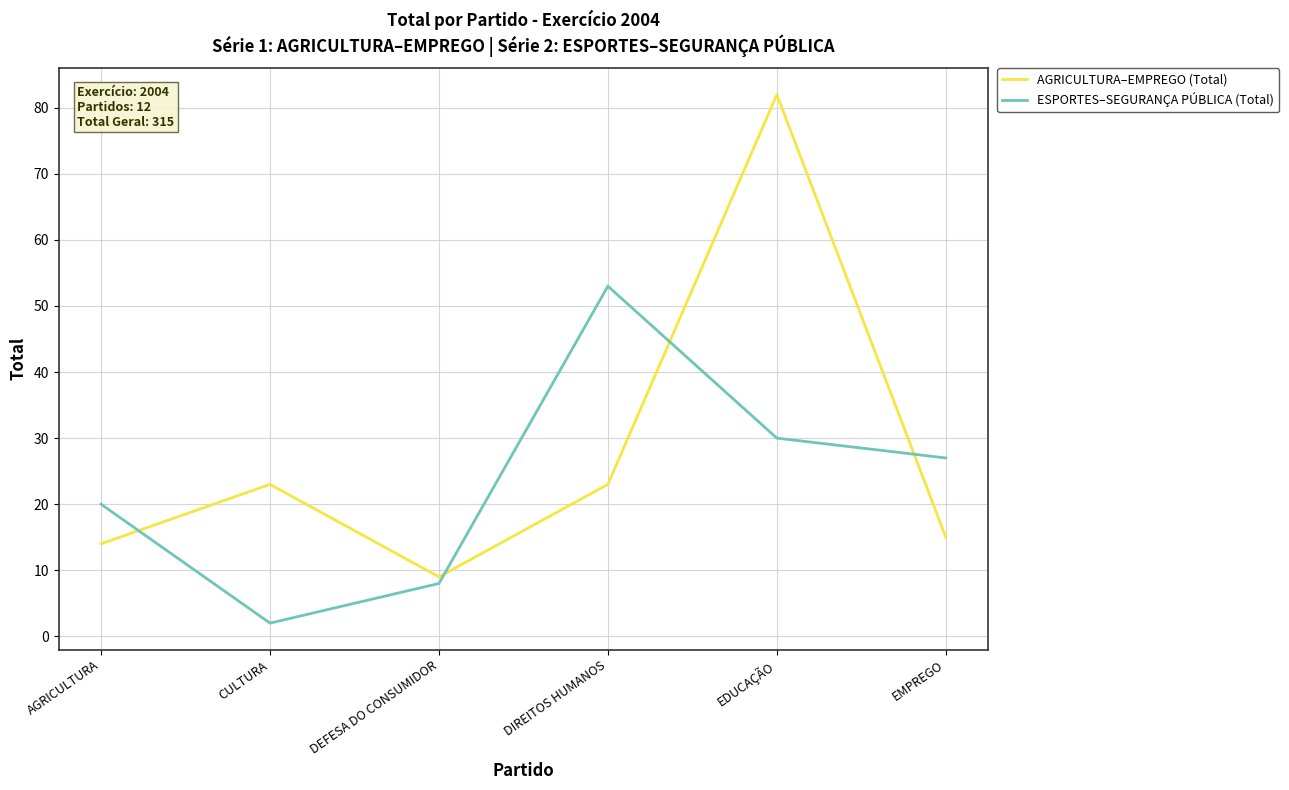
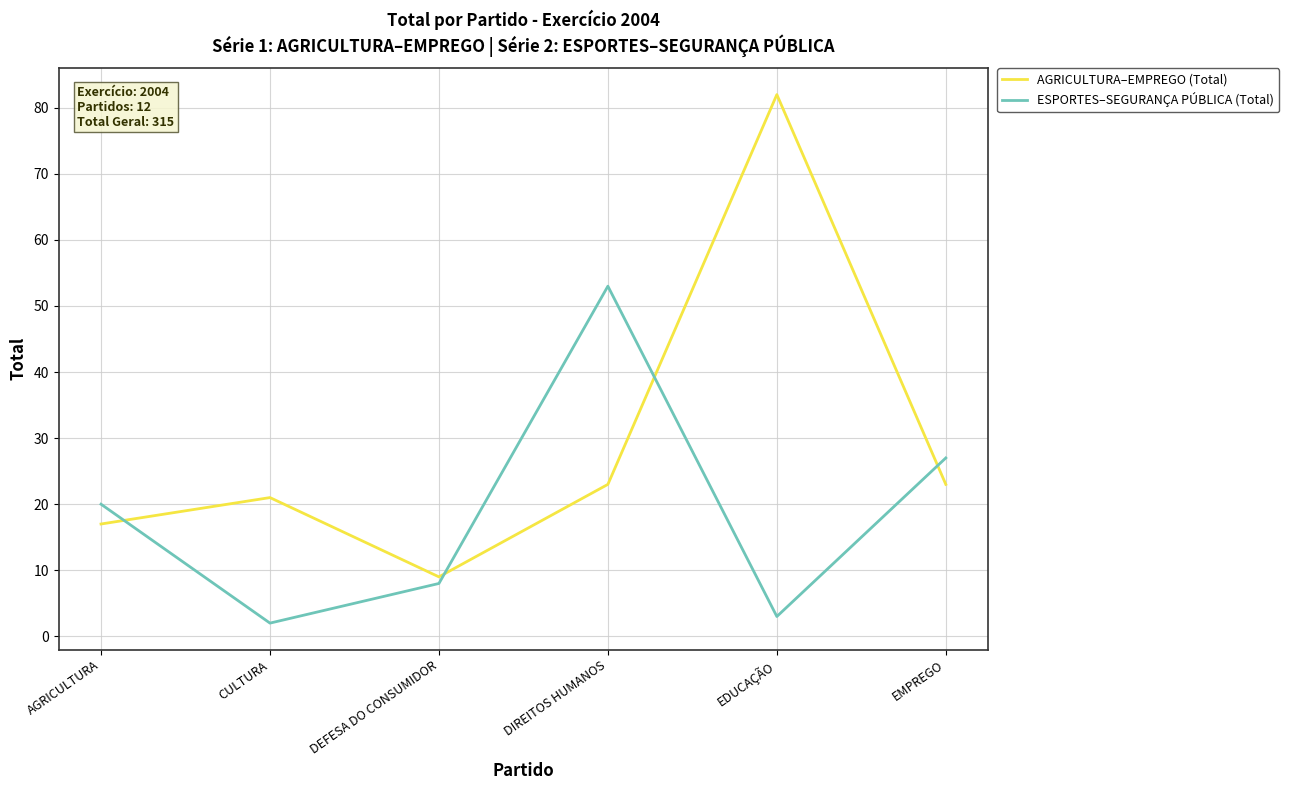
AGRICULTURA–EMPREGO (Total), AGRICULTURA: 14 -> 17
AGRICULTURA–EMPREGO (Total), CULTURA: 23 -> 21
ESPORTES–SEGURANÇA PÚBLICA (Total), EDUCAÇÃO: 30 -> 3
AGRICULTURA–EMPREGO (Total), EMPREGO: 15 -> 23
